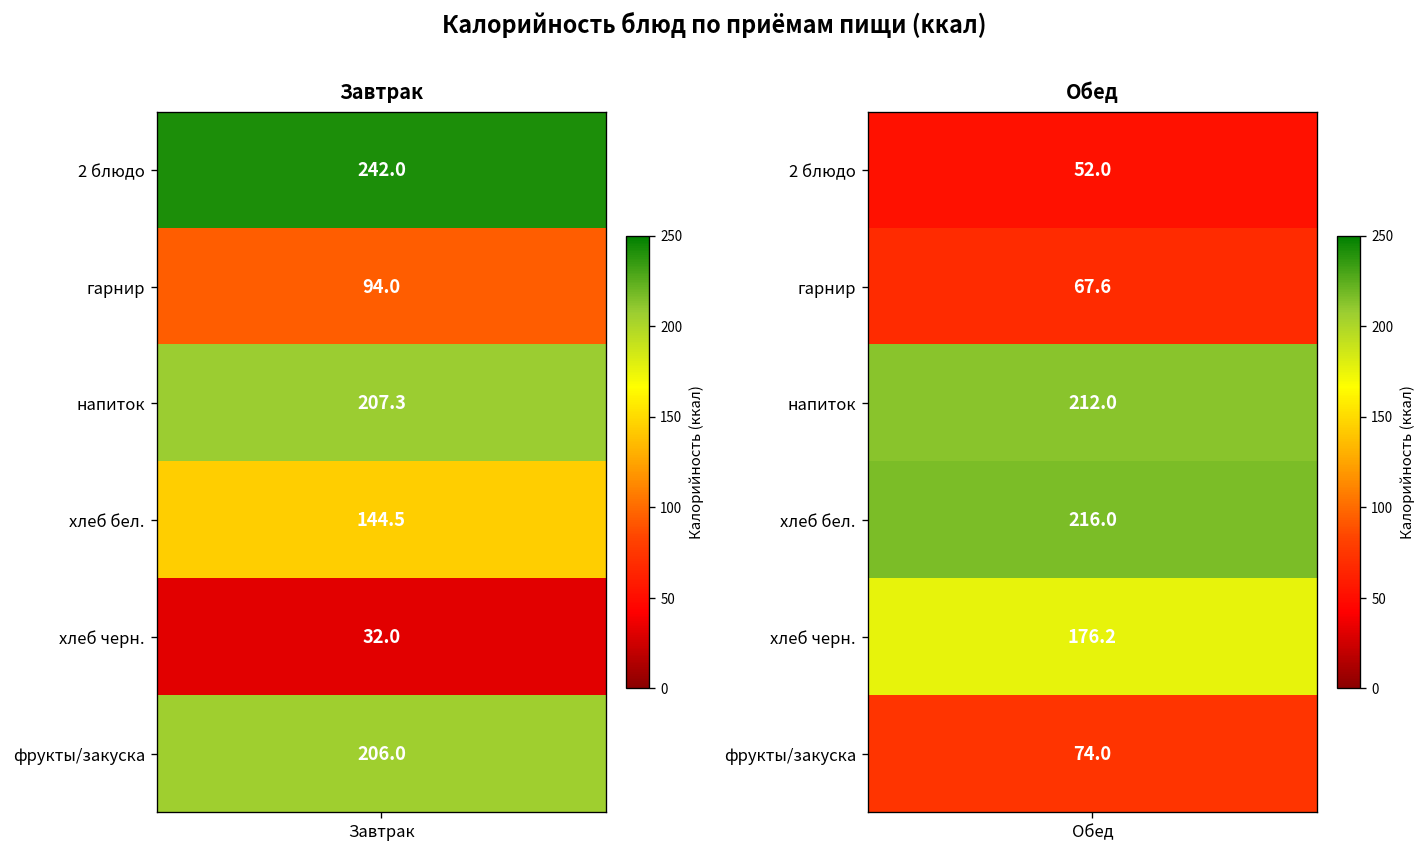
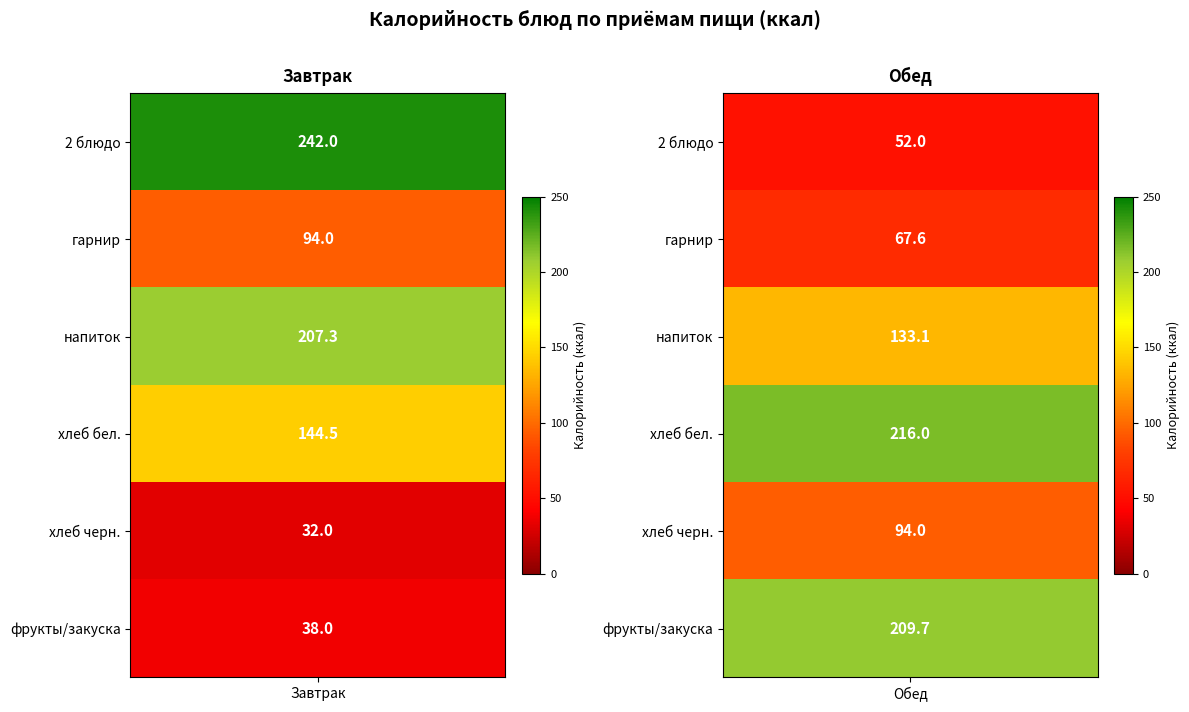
Завтрак, фрукты/закуска, Завтрак: 206.0 -> 38.0
Обед, напиток, Обед: 212.0 -> 133.1
Обед, хлеб черн., Обед: 176.2 -> 94.0
Обед, фрукты/закуска, Обед: 74.0 -> 209.7
